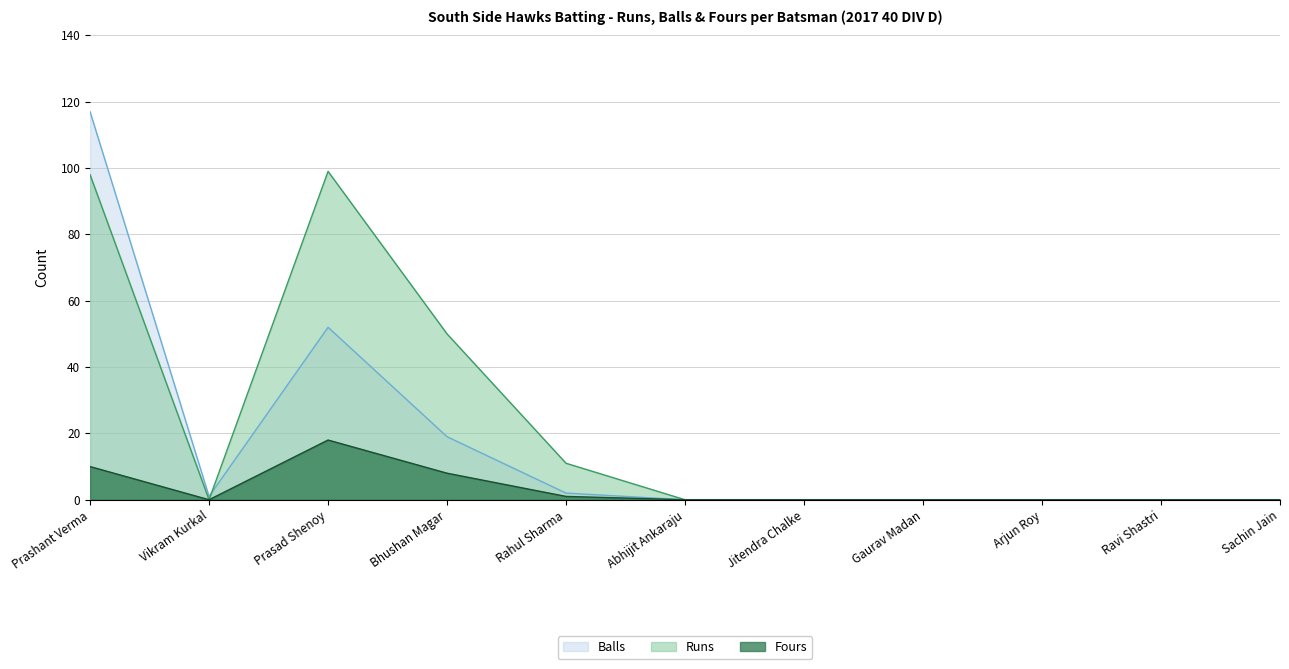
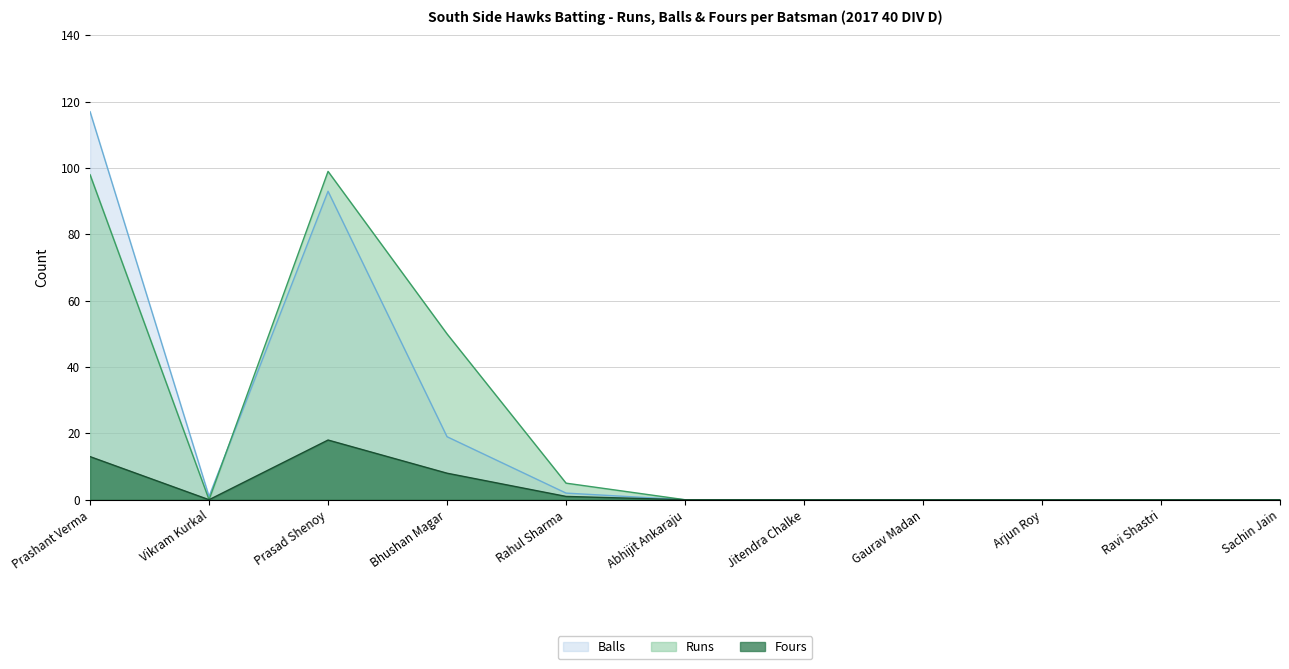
Fours, Prashant Verma: 10 -> 13
Balls, Prasad Shenoy: 52 -> 93
Runs, Rahul Sharma: 11 -> 5
